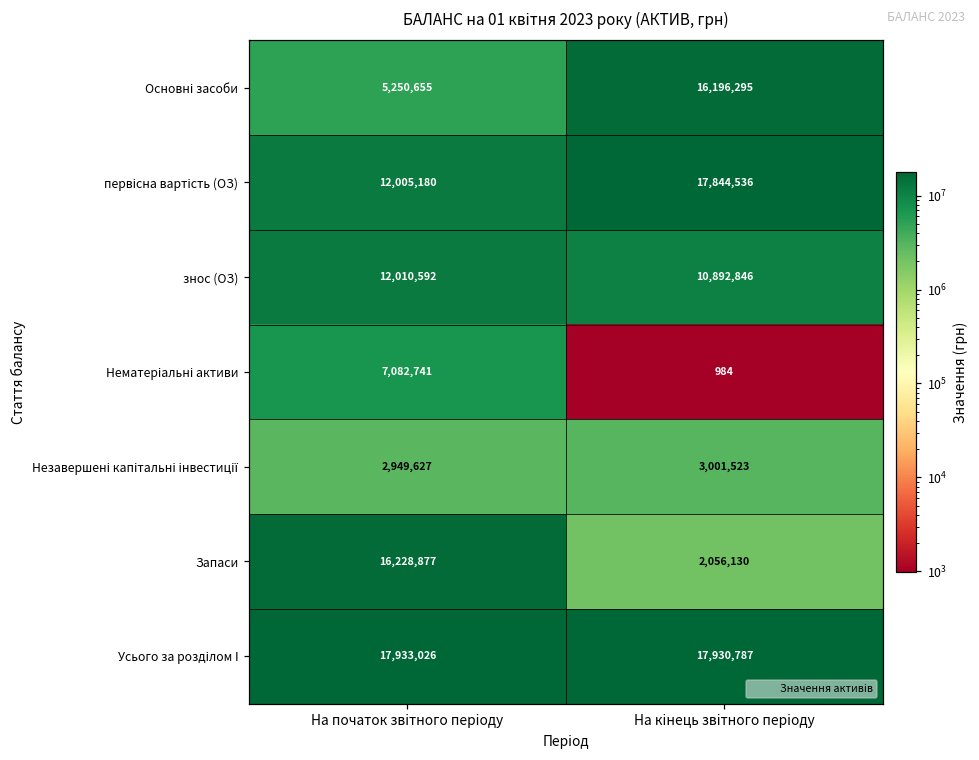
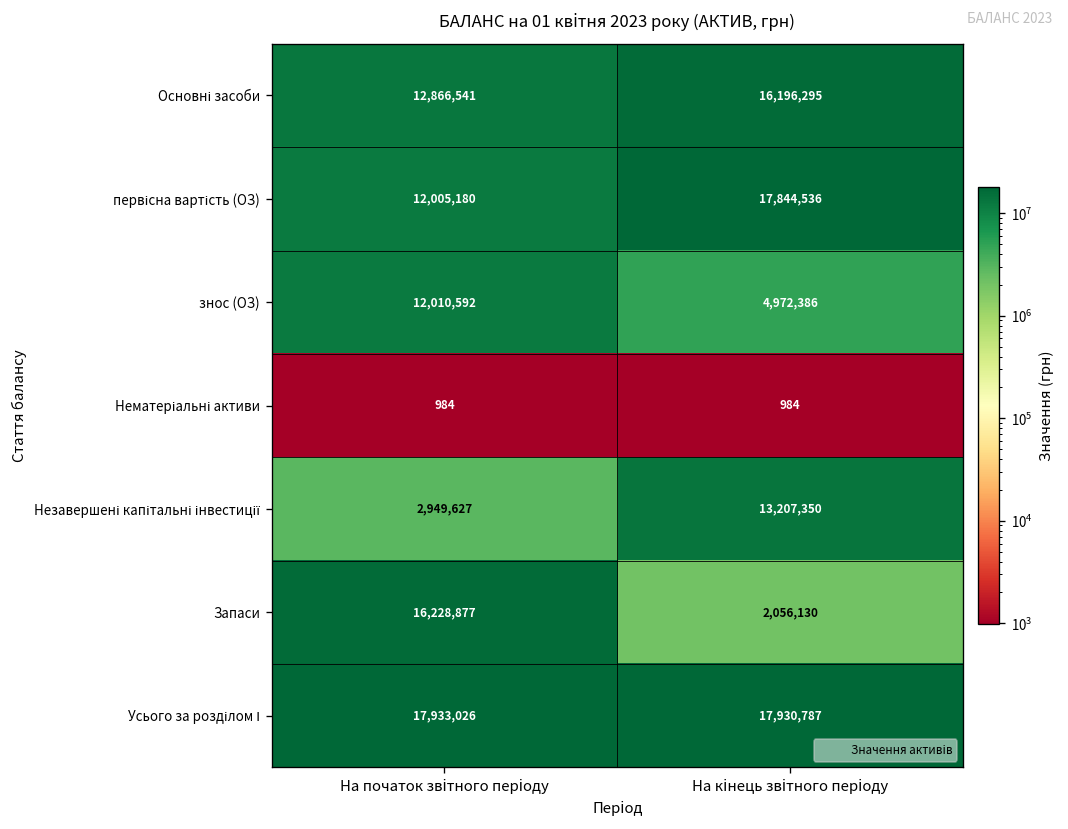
Основні засоби, На початок звітного періоду: 5,250,655 -> 12,866,541
знос (ОЗ), На кінець звітного періоду: 10,892,846 -> 4,972,386
Нематеріальні активи, На початок звітного періоду: 7,082,741 -> 984
Незавершені капітальні інвестиції, На кінець звітного періоду: 3,001,523 -> 13,207,350
